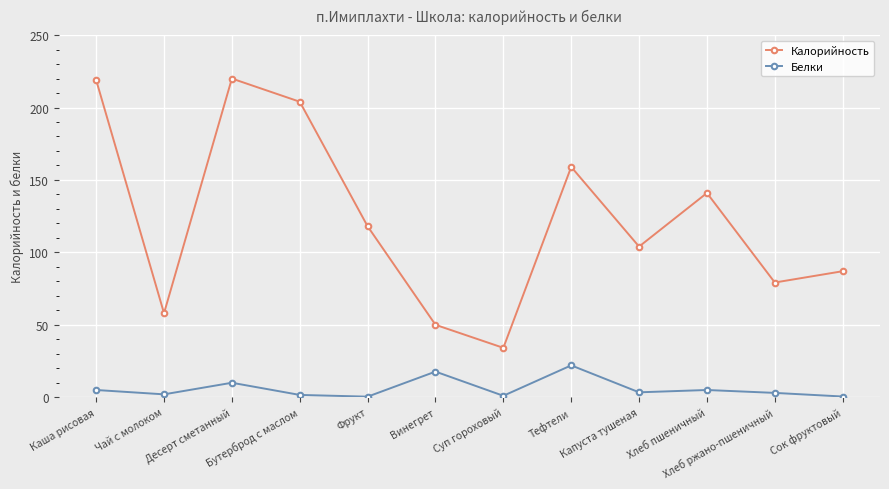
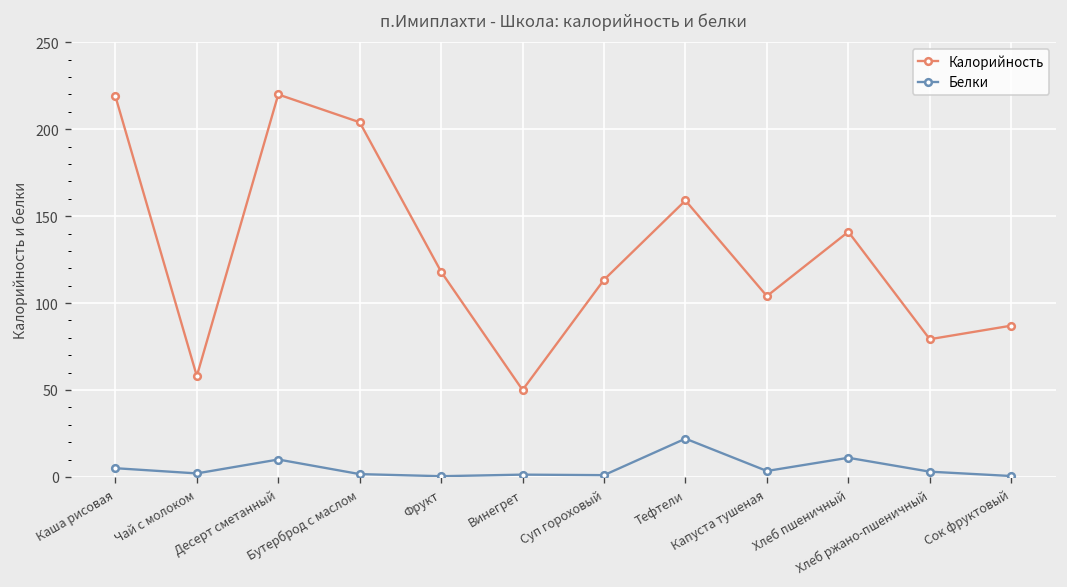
Белки, Винегрет: 18 -> 1
Калорийность, Суп гороховый: 34 -> 113
Белки, Хлеб пшеничный: 5 -> 11
